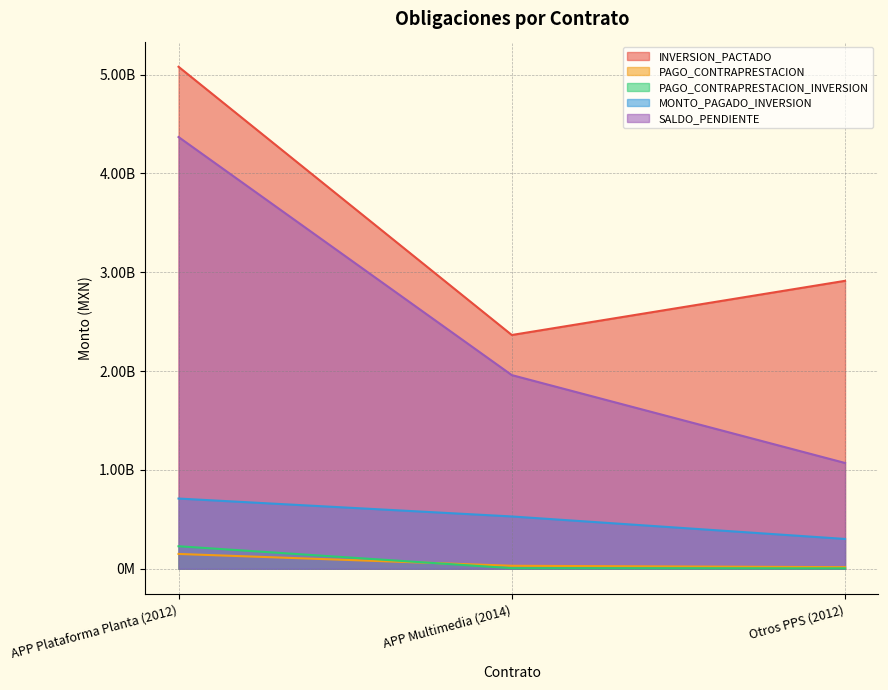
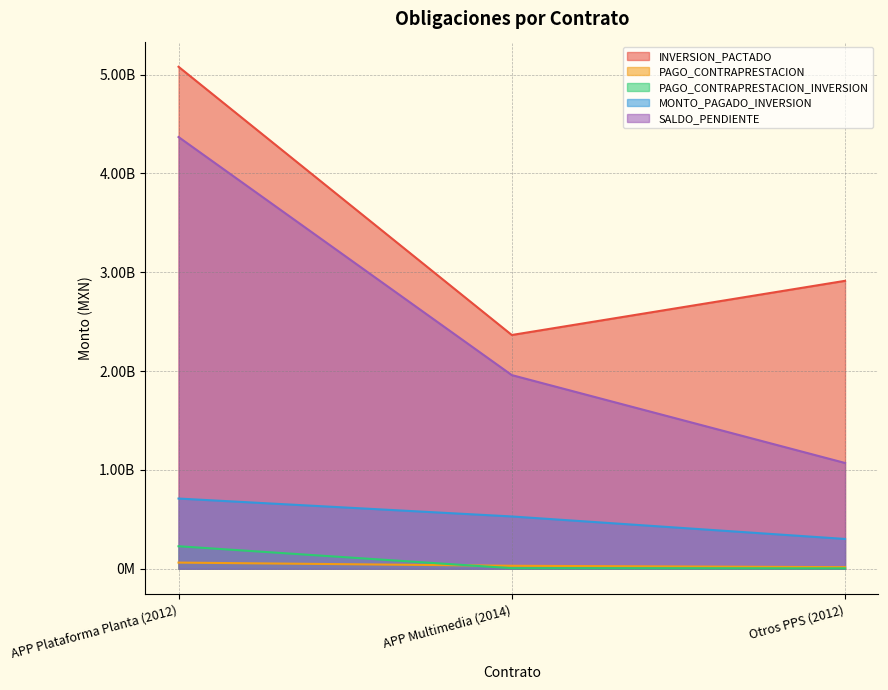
PAGO_CONTRAPRESTACION, APP Plataforma Planta (2012): 200000000 -> 100000000
